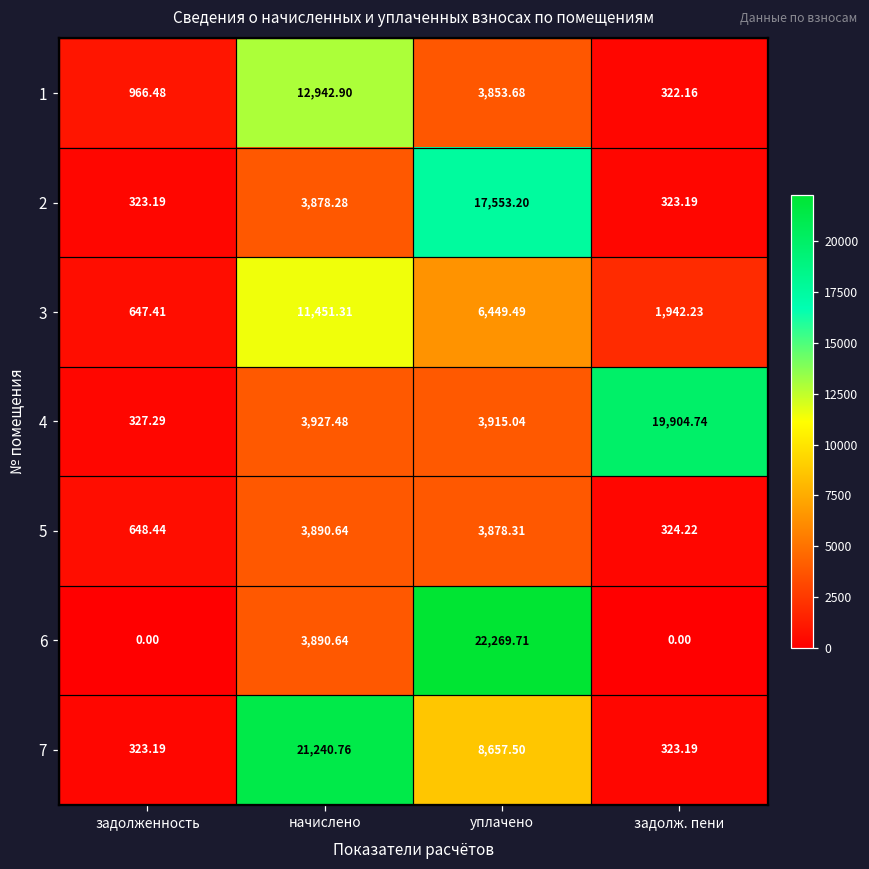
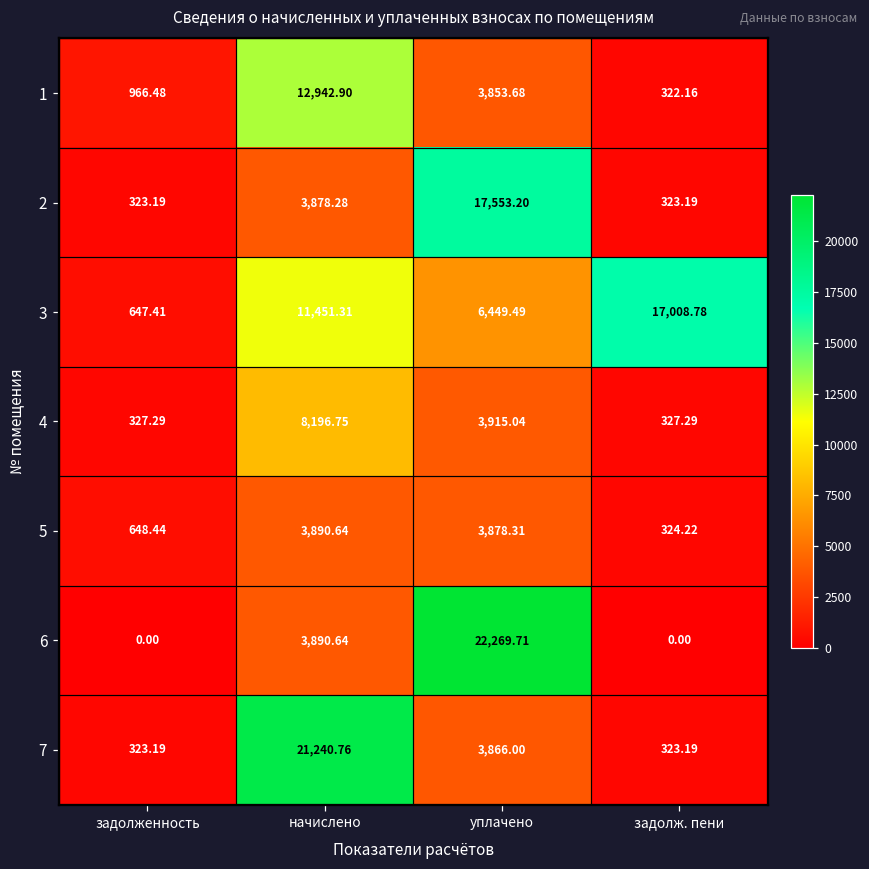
3, задолж. пени: 1,942.23 -> 17,008.78
4, начислено: 3,927.48 -> 8,196.75
4, задолж. пени: 19,904.74 -> 327.29
7, уплачено: 8,657.50 -> 3,866.00
